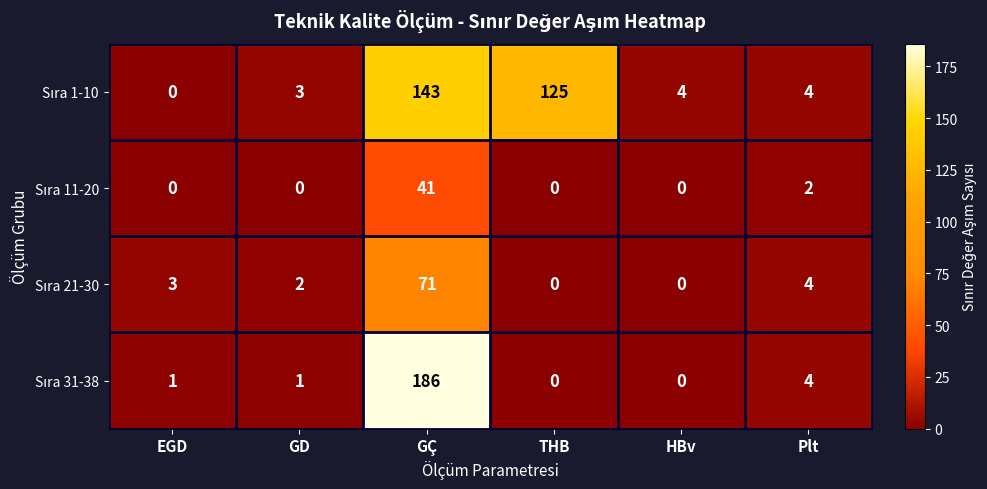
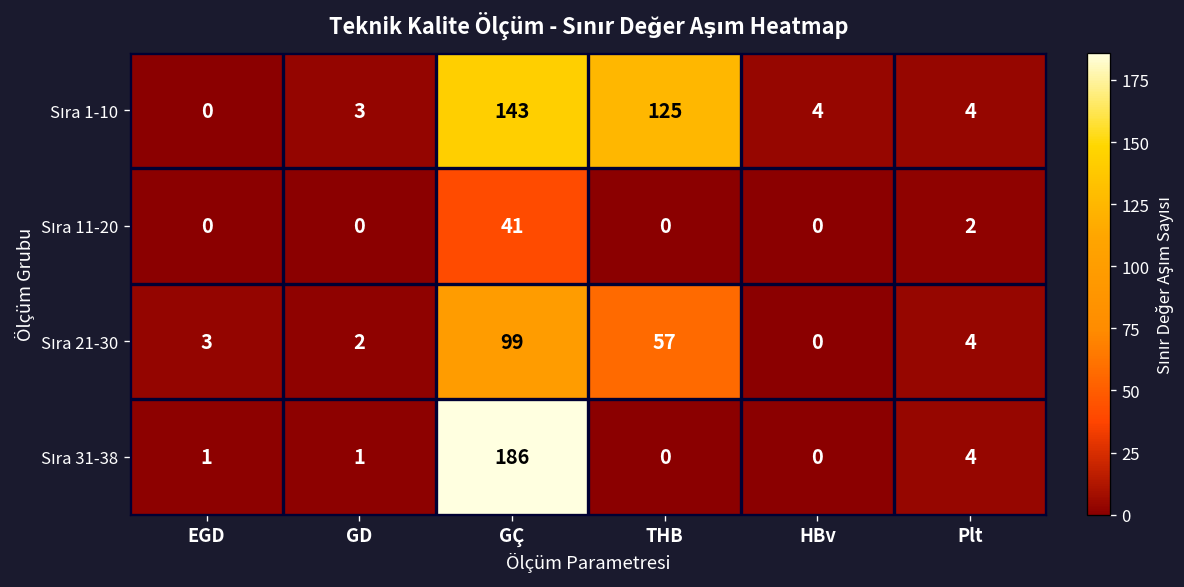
Sıra 21-30, GÇ: 71 -> 99
Sıra 21-30, THB: 0 -> 57
